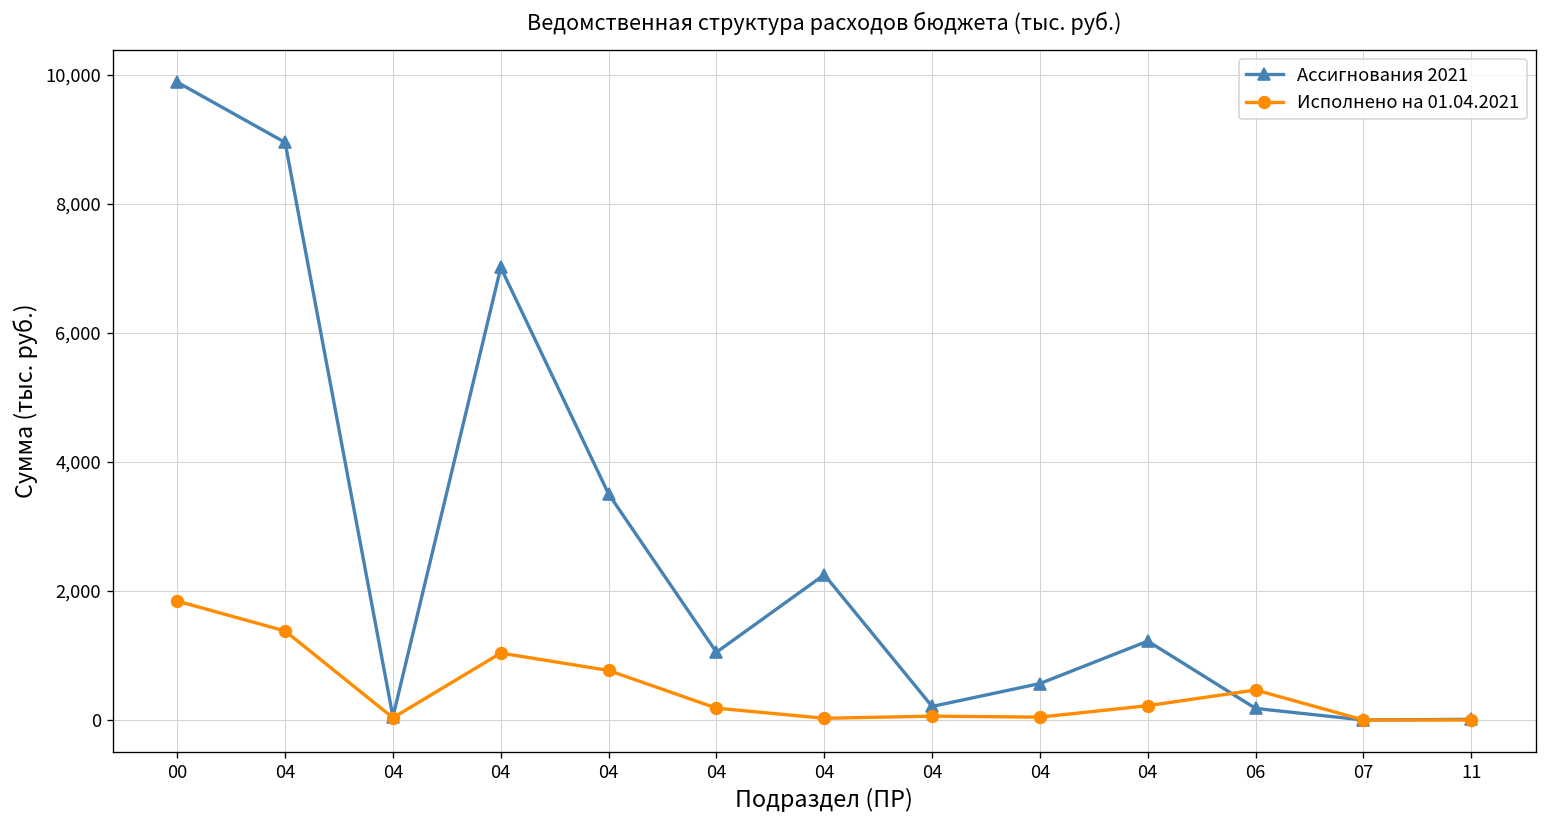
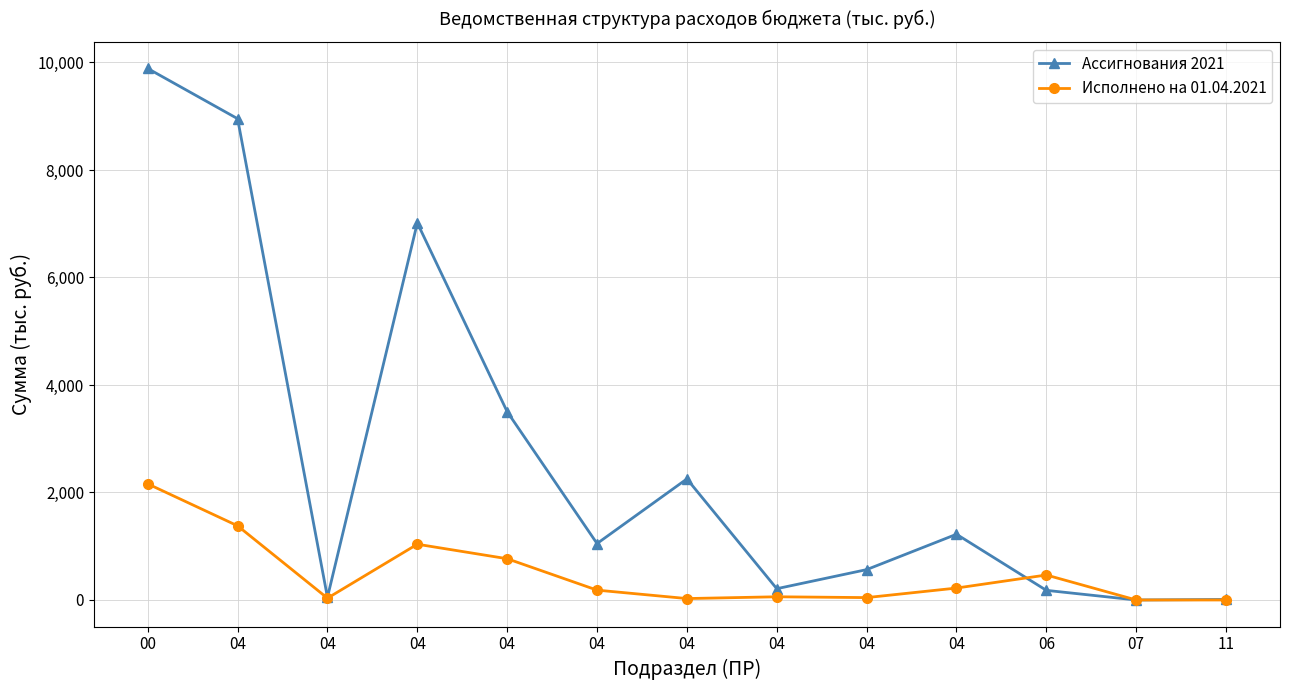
Исполнено на 01.04.2021, 00: 1,800 -> 2,200
